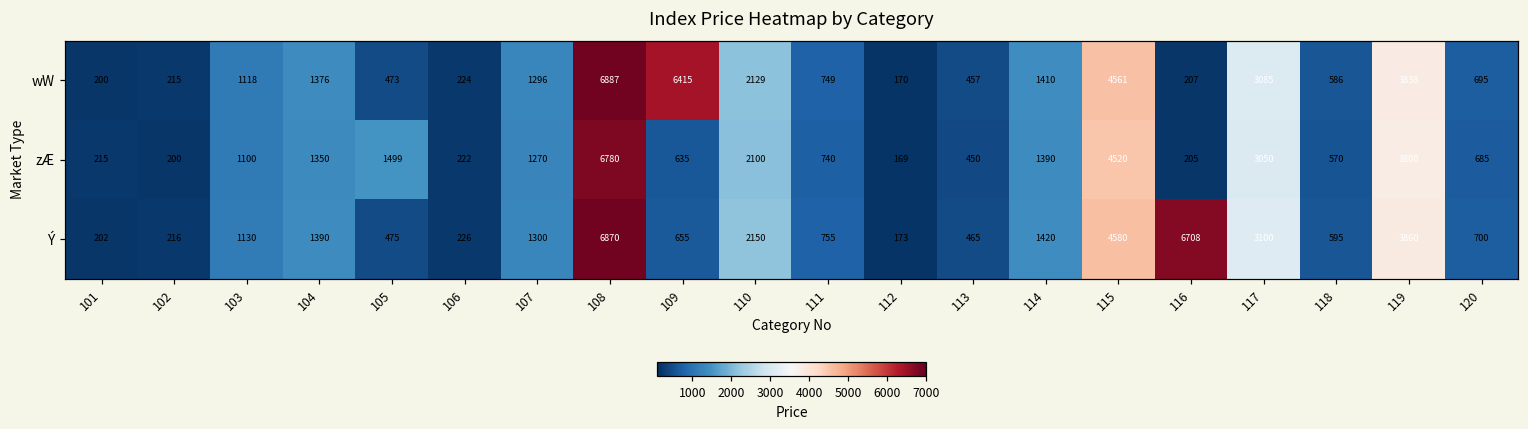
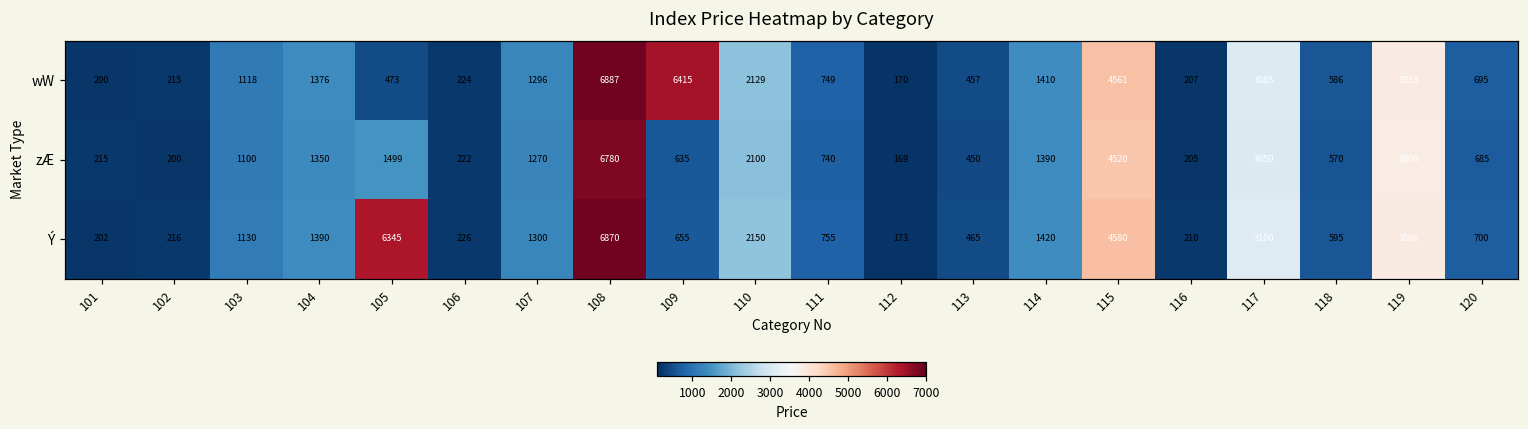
Ý, 105: 475 -> 6345
Ý, 116: 6708 -> 210
